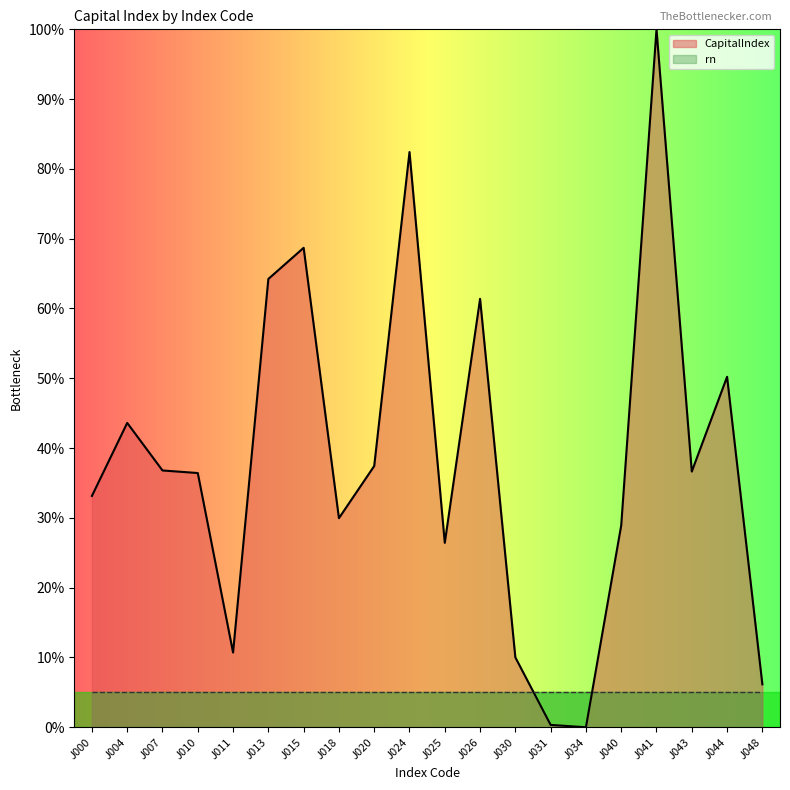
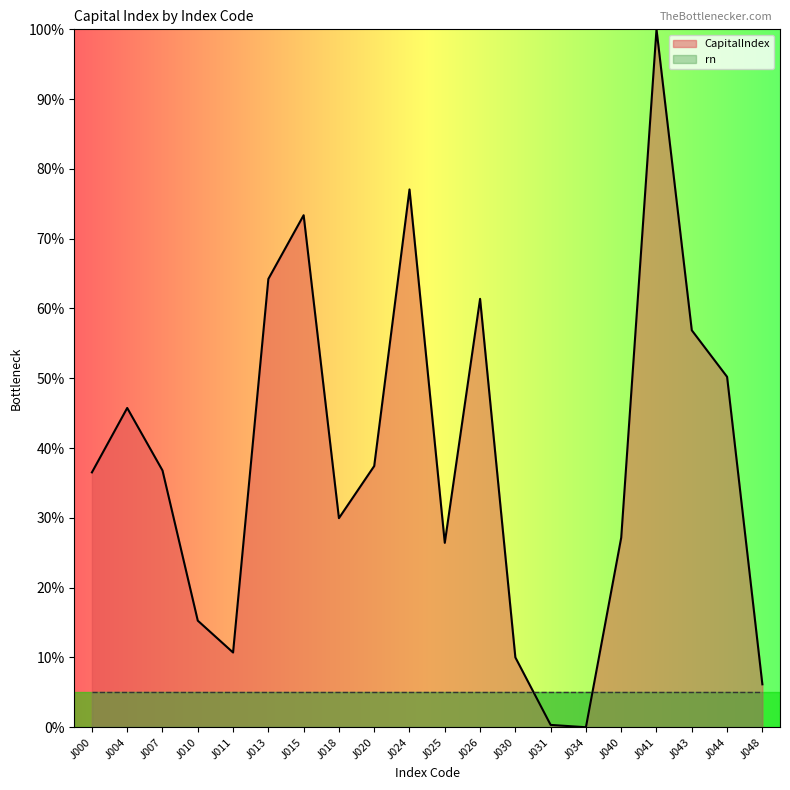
CapitalIndex, J000: 33% -> 37%
CapitalIndex, J004: 44% -> 46%
CapitalIndex, J010: 36% -> 15%
CapitalIndex, J015: 69% -> 73%
CapitalIndex, J024: 82% -> 77%
CapitalIndex, J040: 29% -> 27%
CapitalIndex, J043: 37% -> 57%
